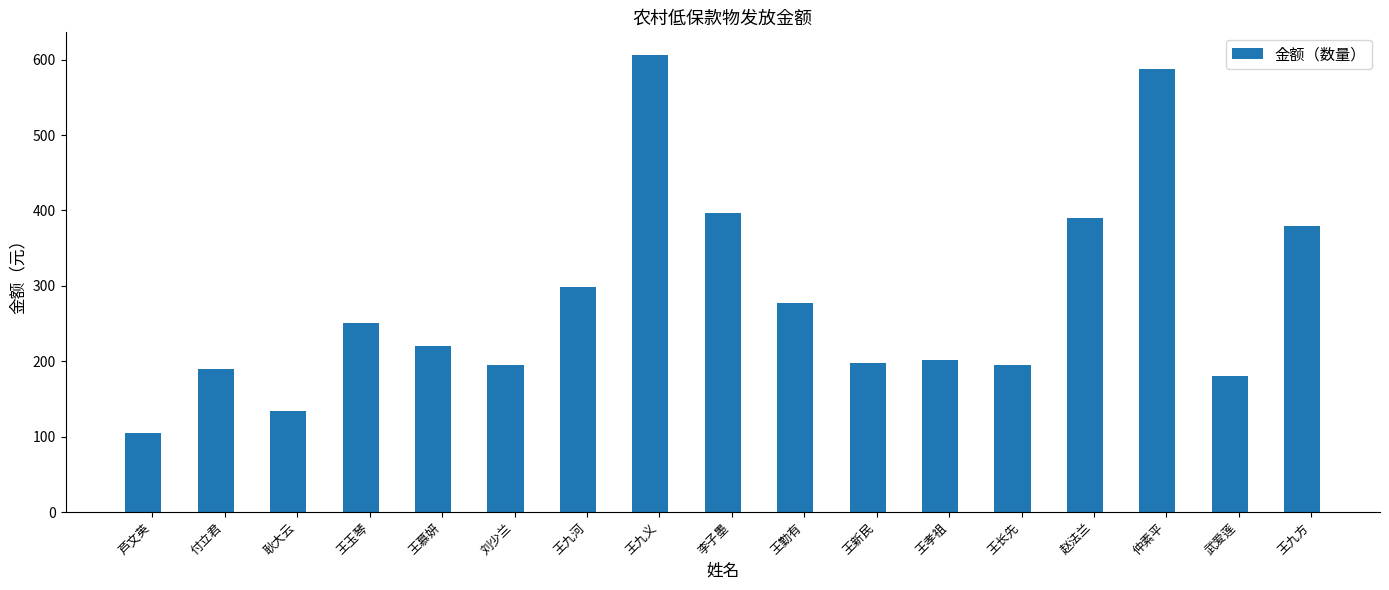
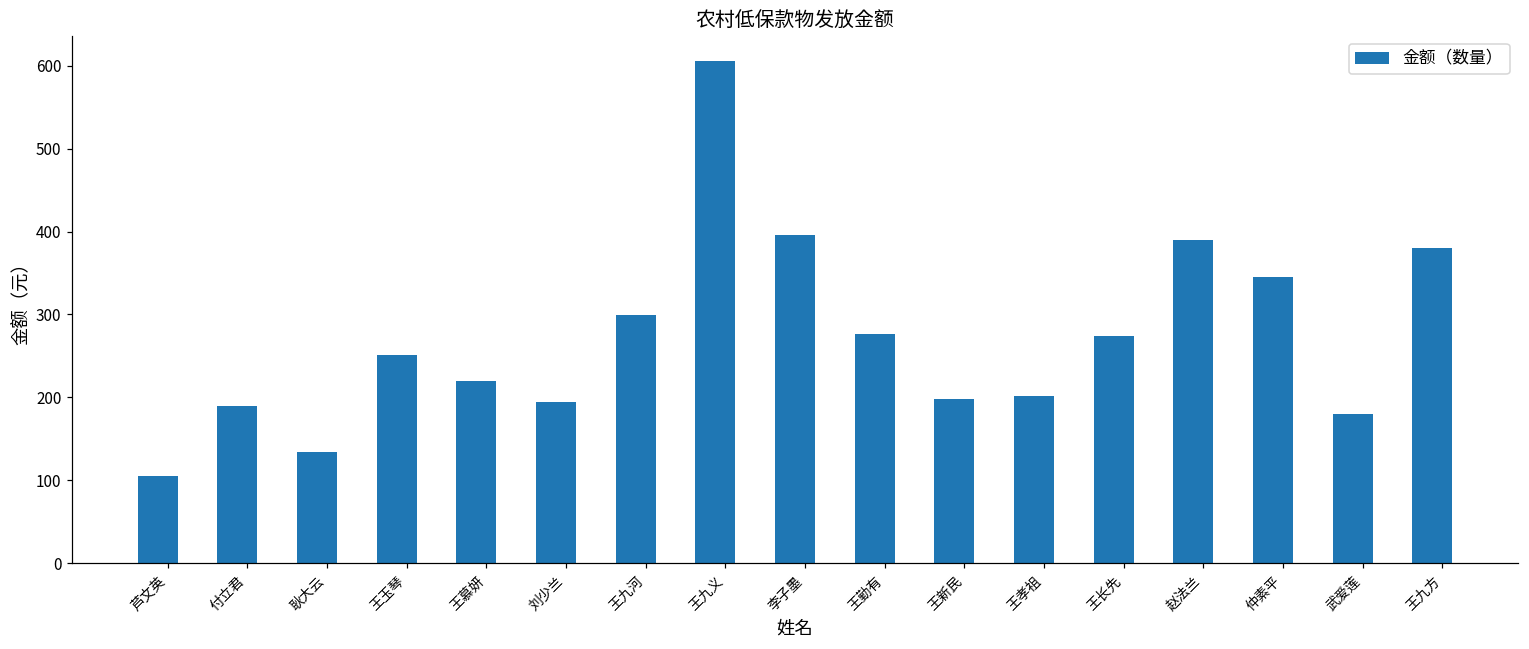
王长先: 200 -> 270
仲素平: 590 -> 350
